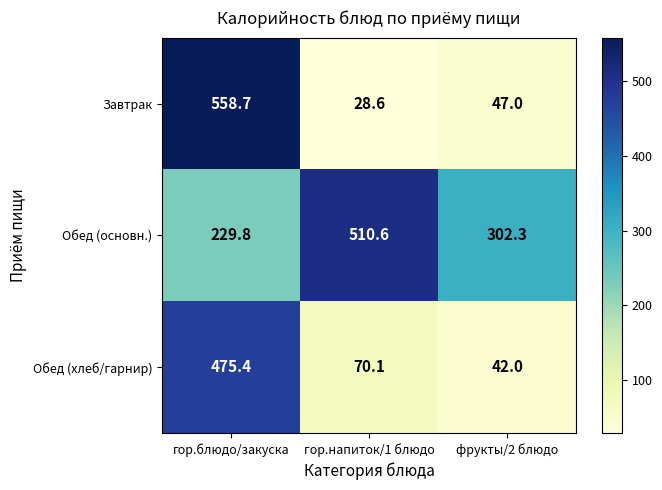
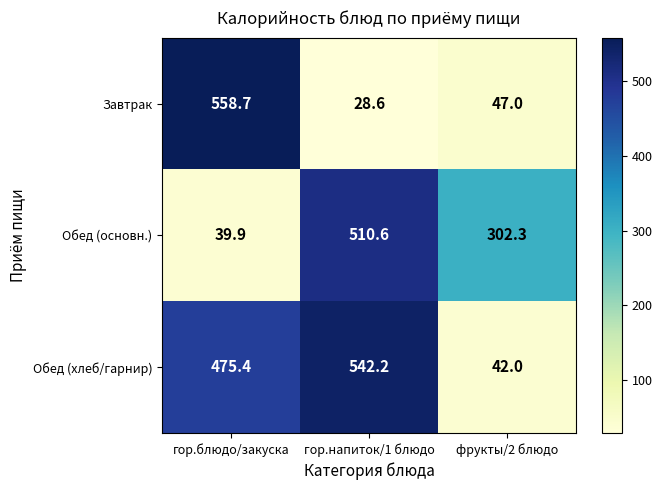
Обед (основн.), гор.блюдо/закуска: 229.8 -> 39.9
Обед (хлеб/гарнир), гор.напиток/1 блюдо: 70.1 -> 542.2
